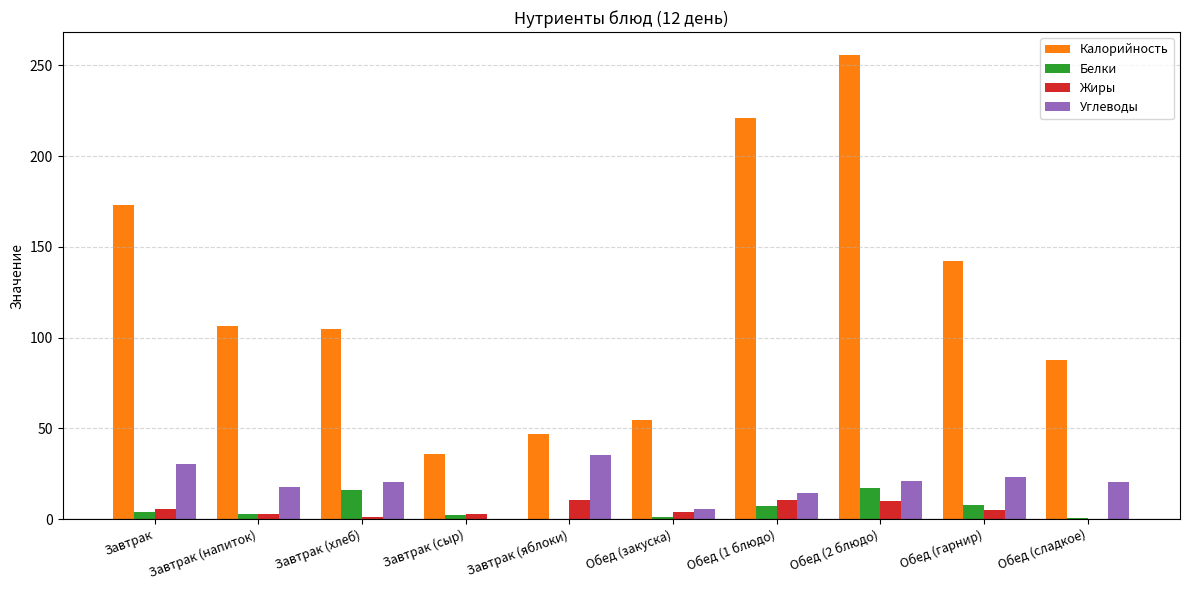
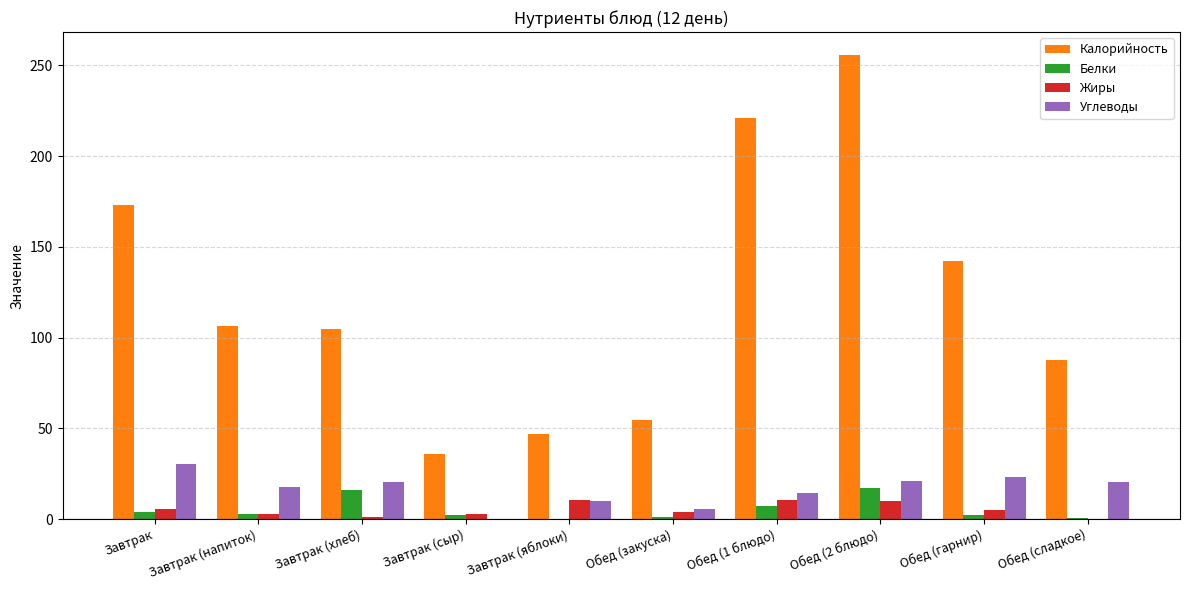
Углеводы, Завтрак (яблоки): 36 -> 10
Белки, Обед (гарнир): 8 -> 2
